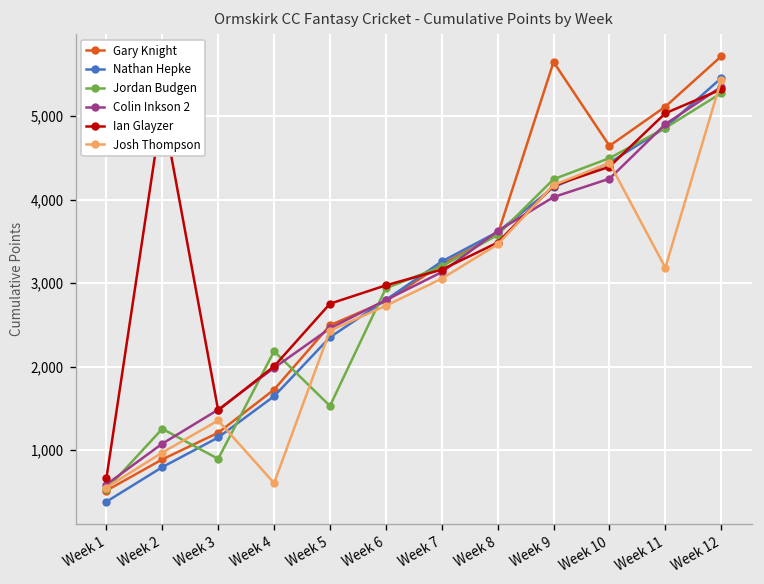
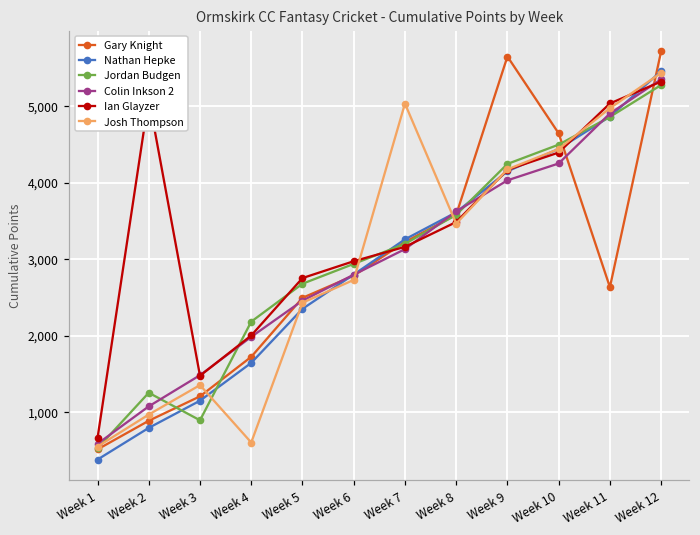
Jordan Budgen, Week 5: 1,500 -> 2,700
Josh Thompson, Week 7: 3,100 -> 5,000
Gary Knight, Week 11: 5,100 -> 2,600
Josh Thompson, Week 11: 3,200 -> 5,000
